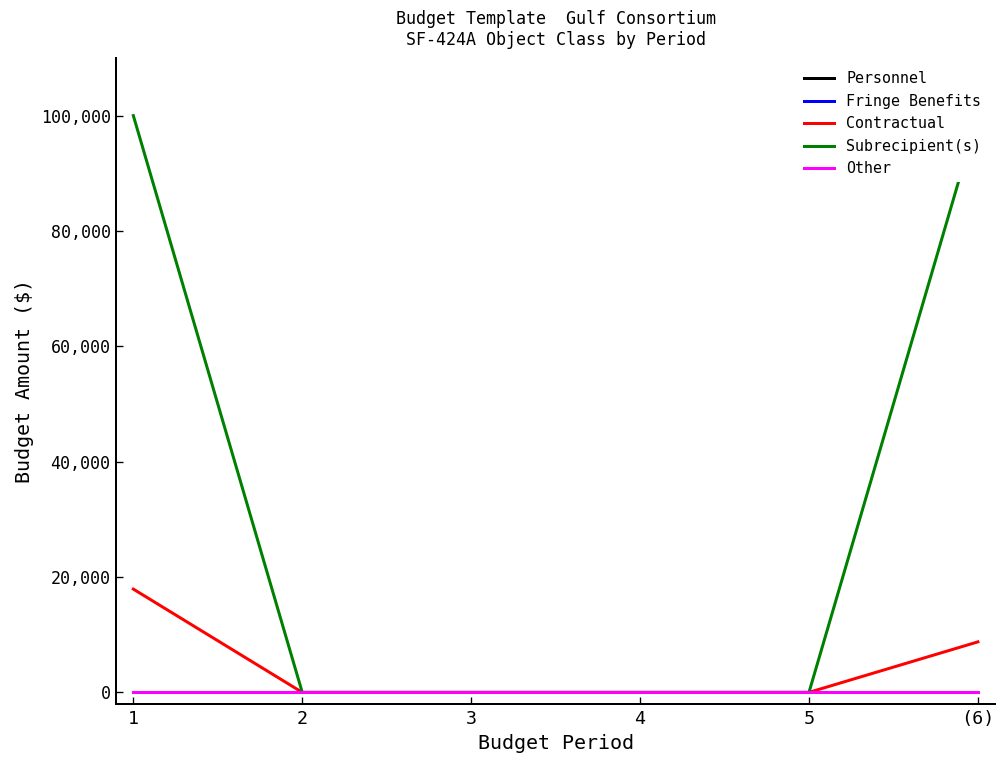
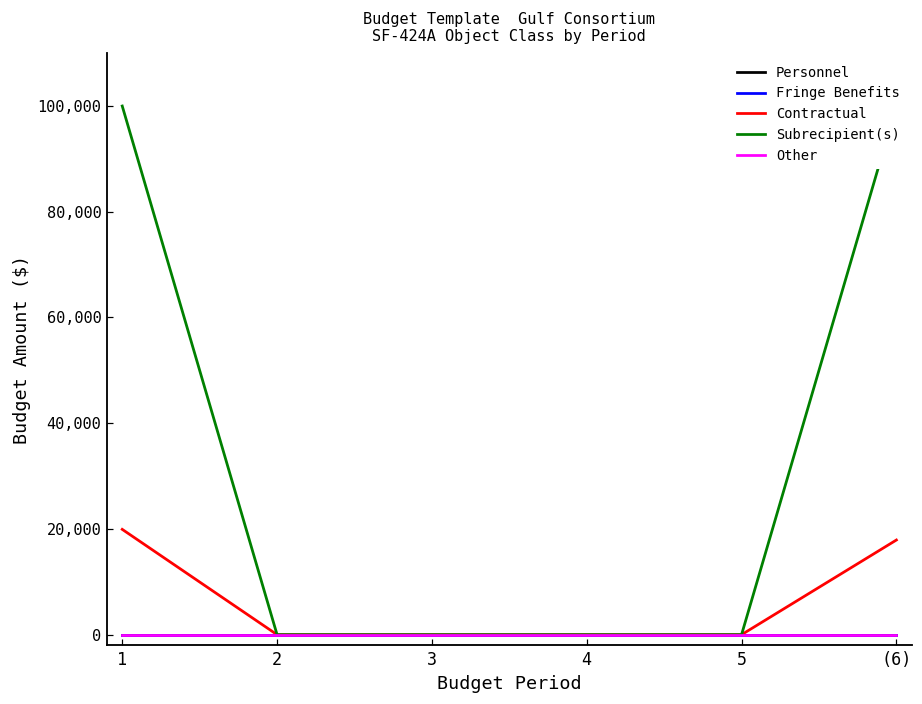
Contractual, 1: 18,000 -> 20,000
Contractual, (6): 9,000 -> 18,000
